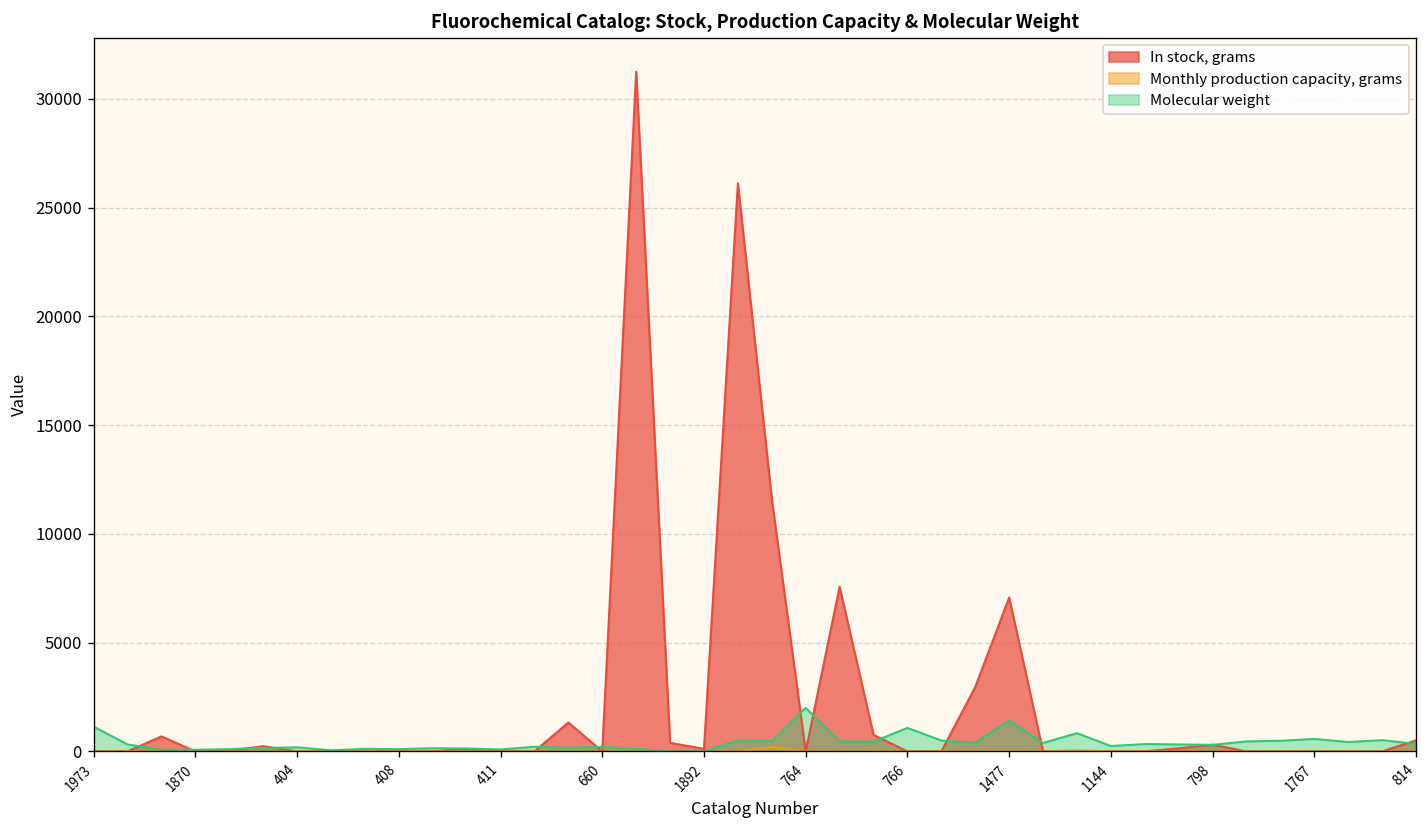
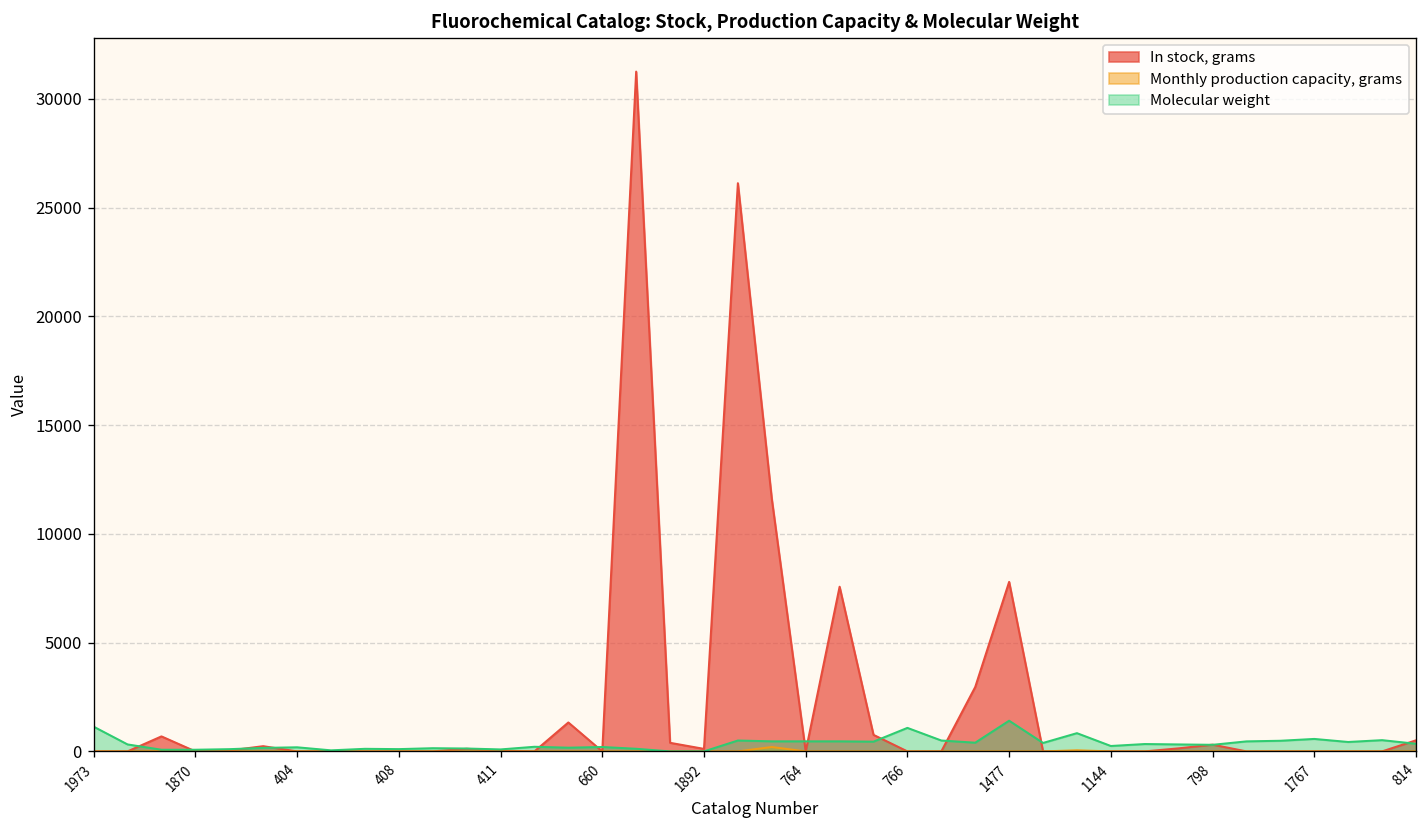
Molecular weight, 764: 2000 -> 500
In stock, grams, 1477: 7100 -> 7800
